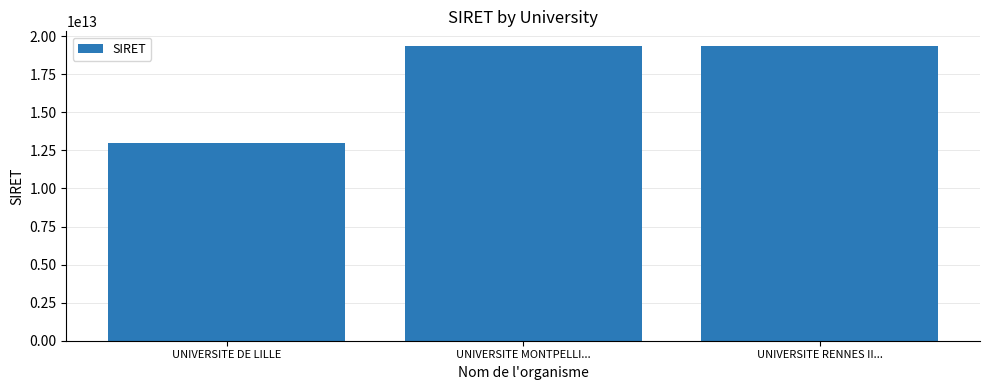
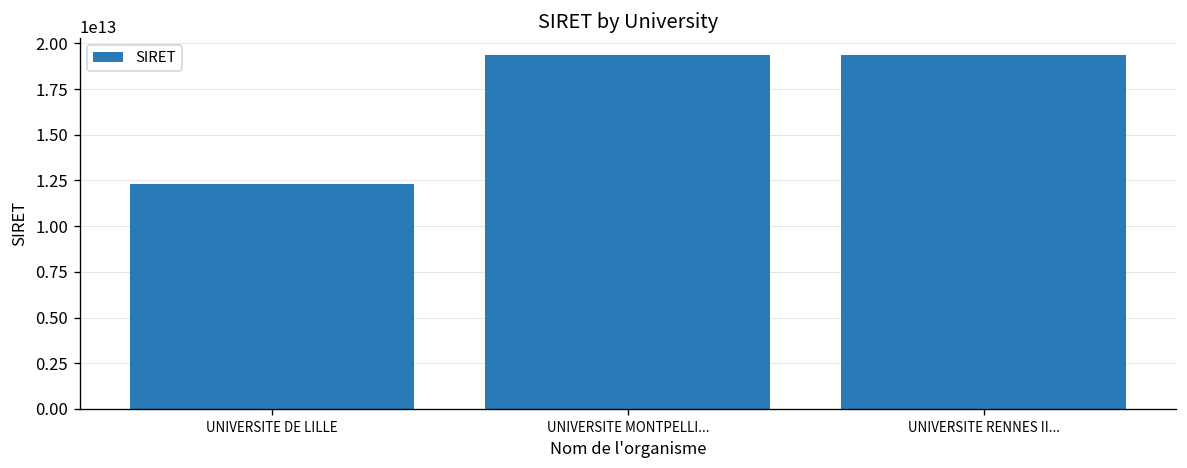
UNIVERSITE DE LILLE: 13000000000000 -> 12300000000000
